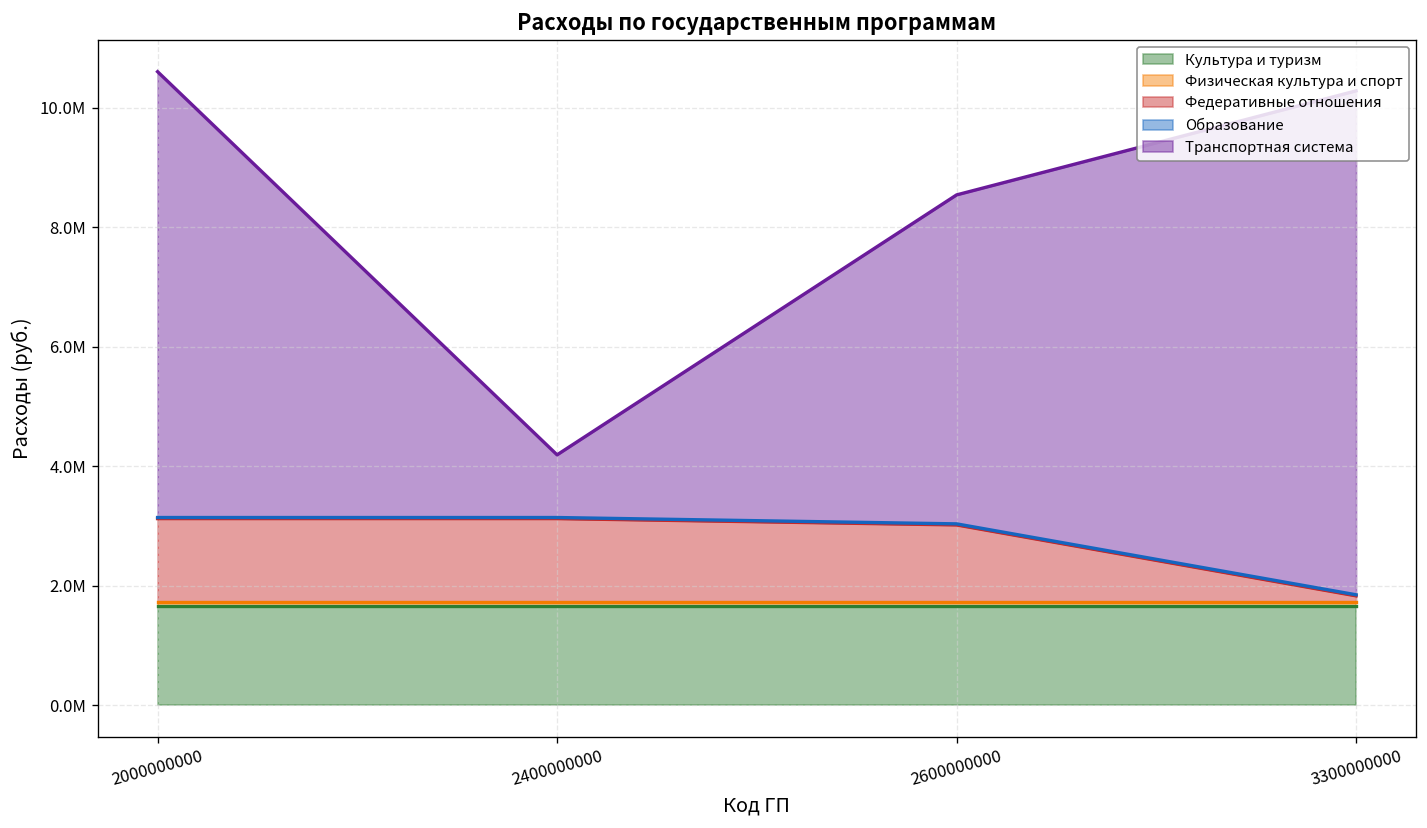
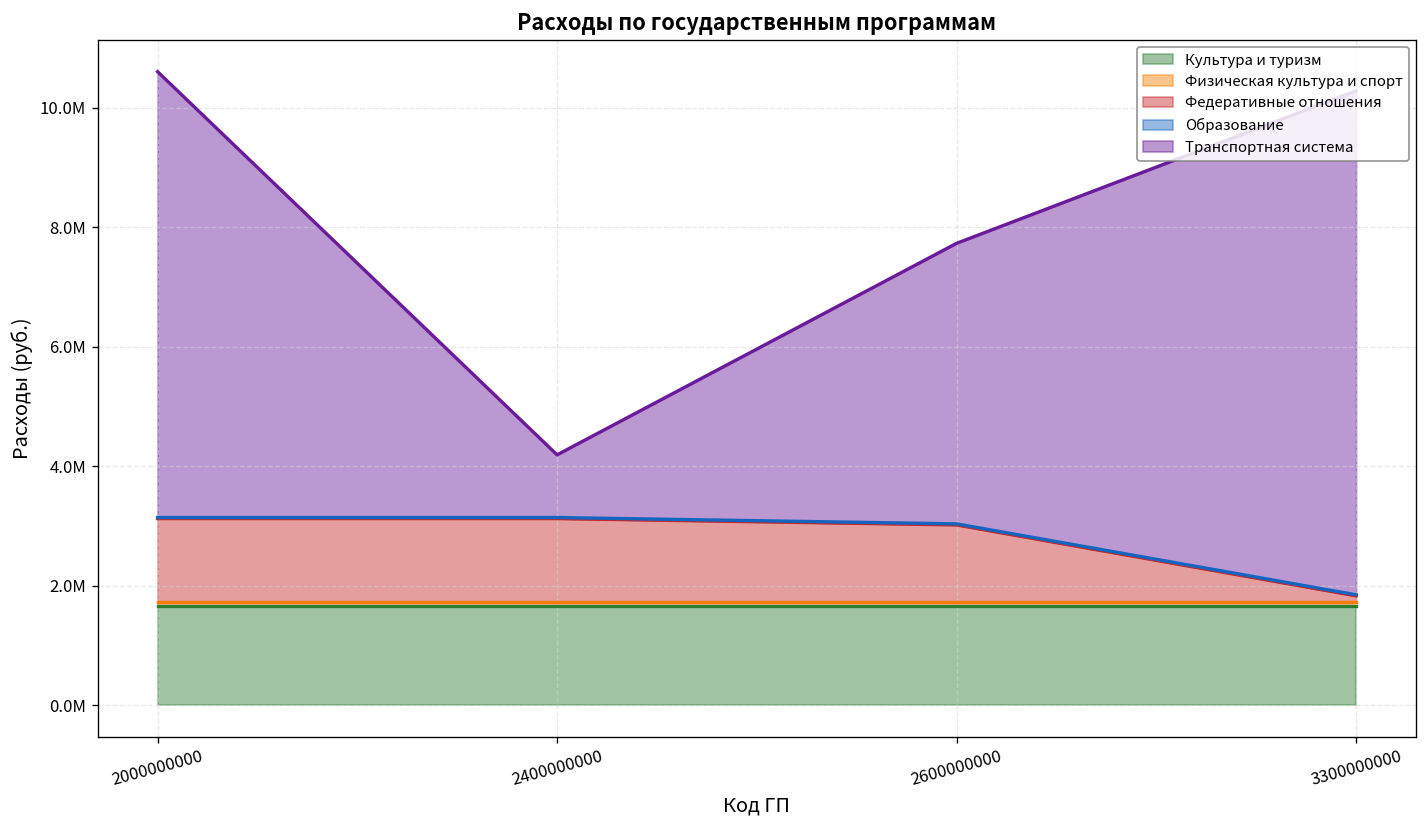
Транспортная система, 2600000000: 5500000 -> 4700000
